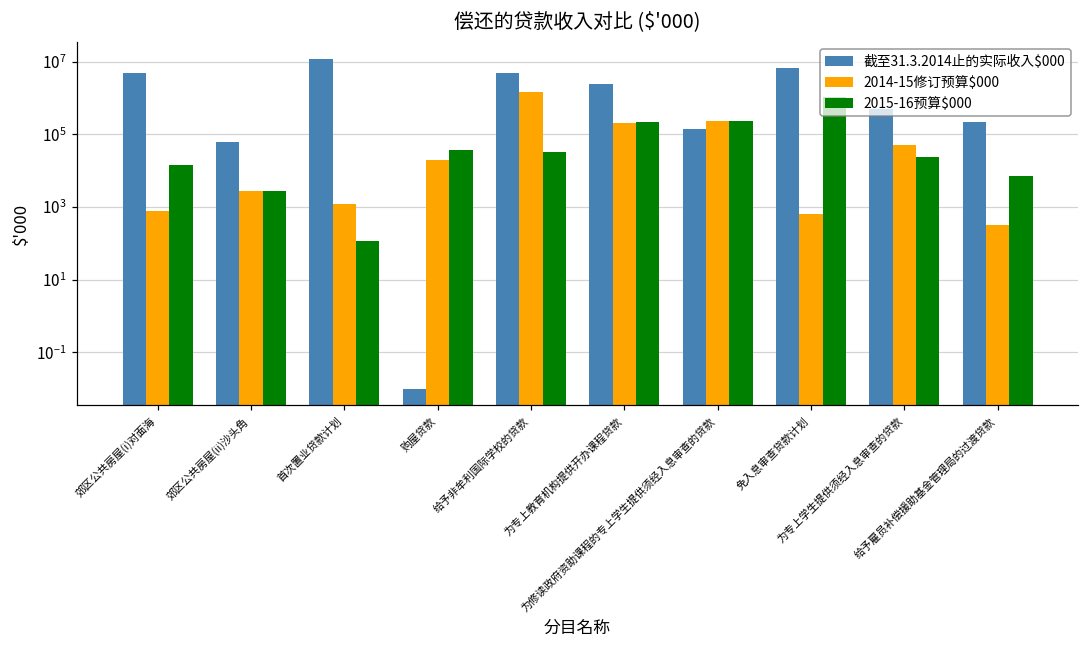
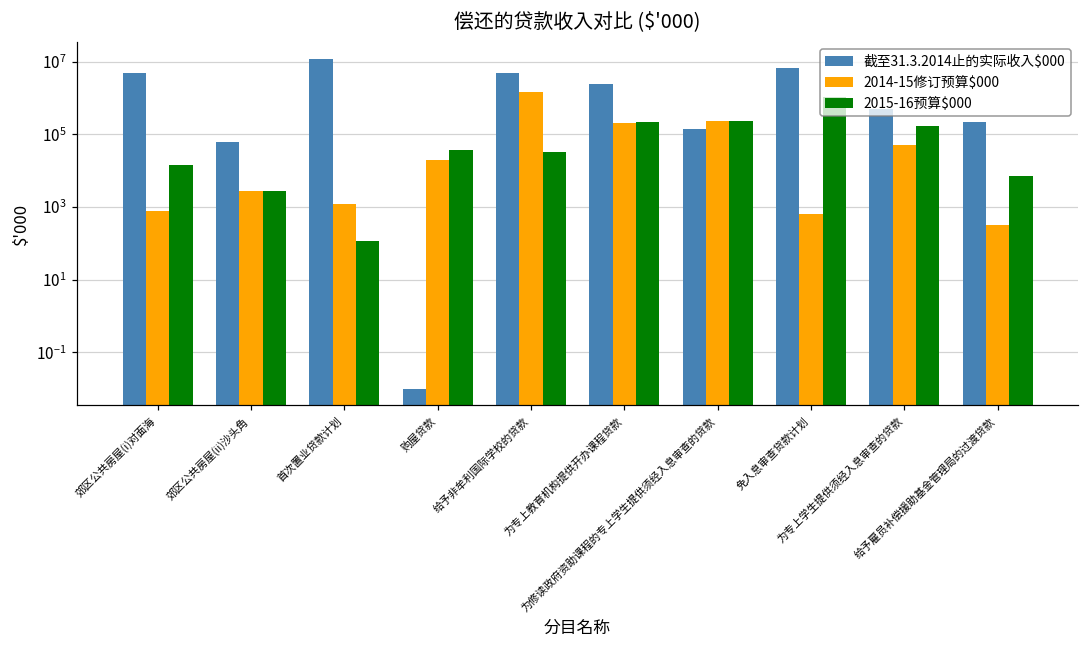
2015-16预算$000, 为专上学生提供须经入息审查的贷款: 20000 -> 200000
